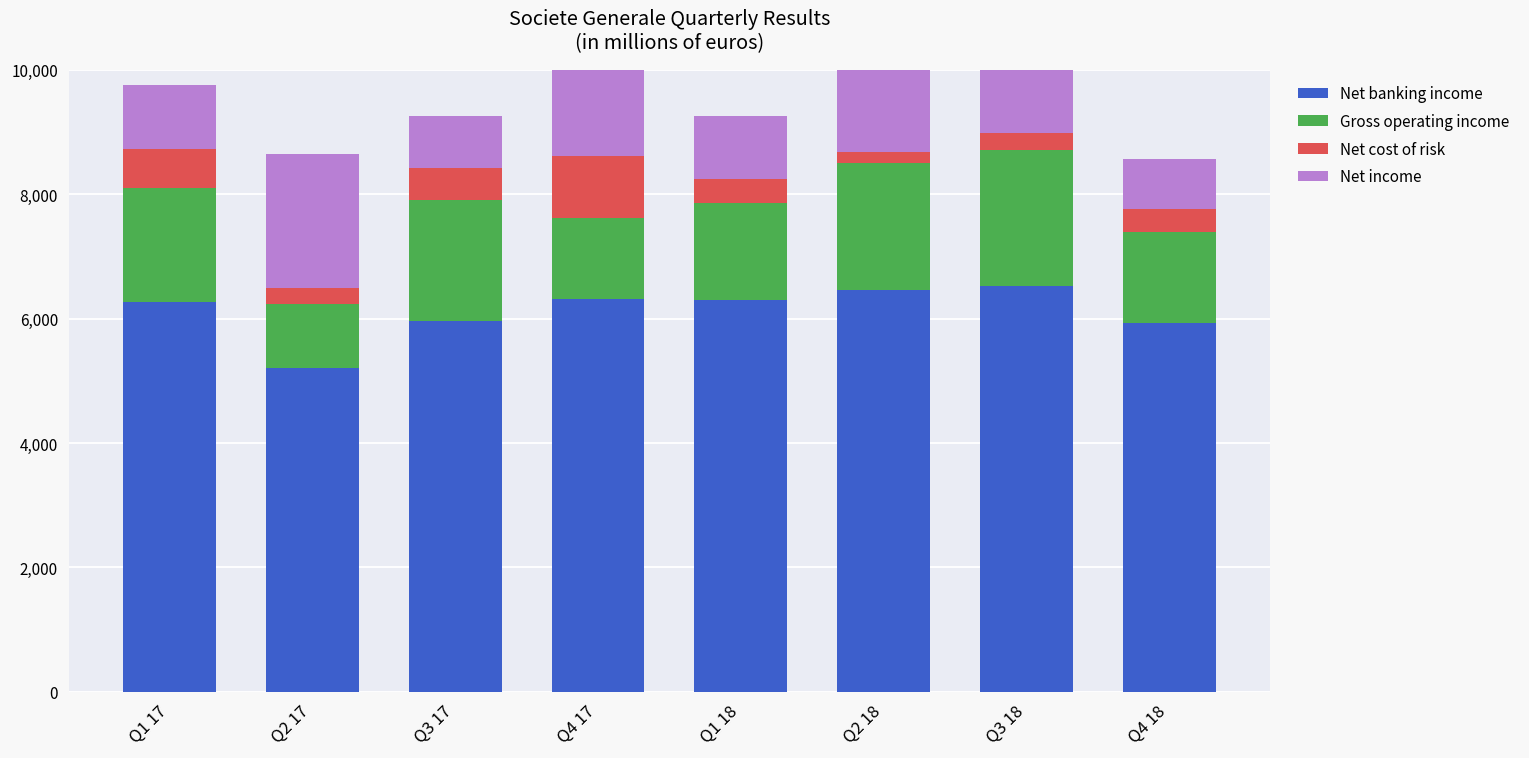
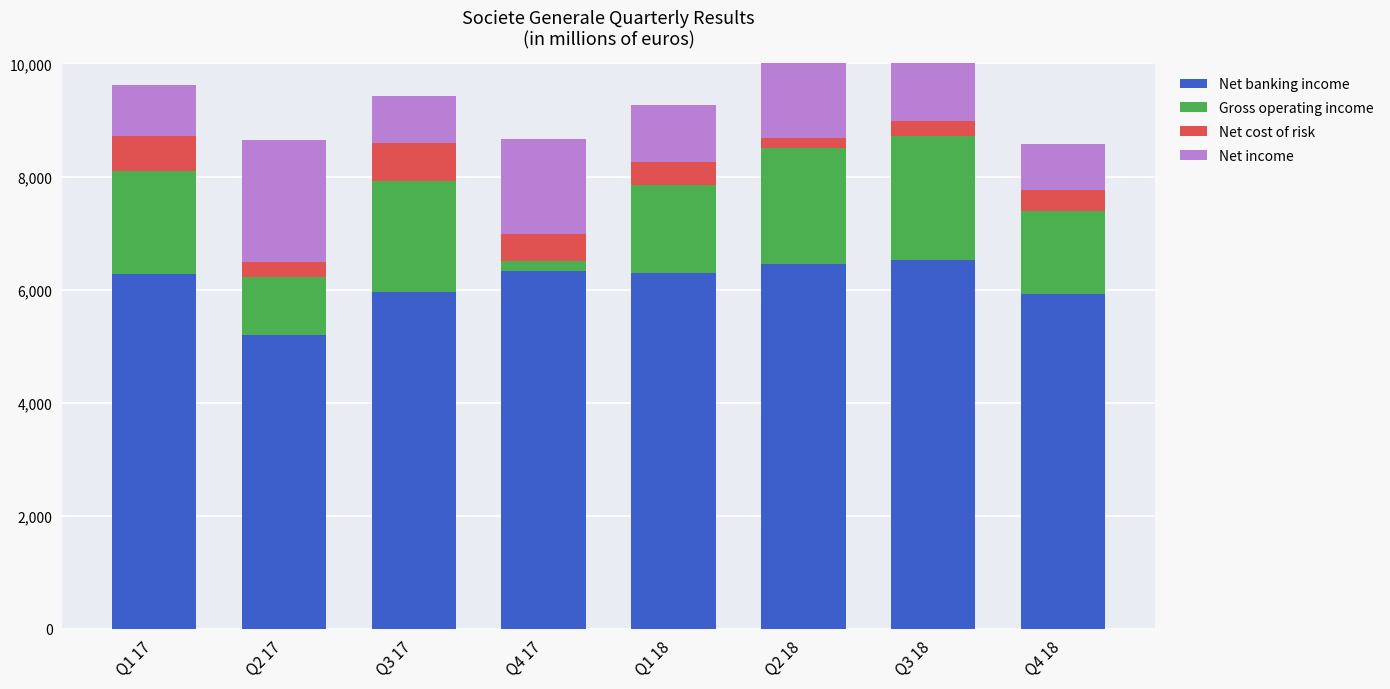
Net income, Q1 17: 1,000 -> 900
Net cost of risk, Q3 17: 500 -> 700
Gross operating income, Q4 17: 1,300 -> 200
Net cost of risk, Q4 17: 1,000 -> 500
